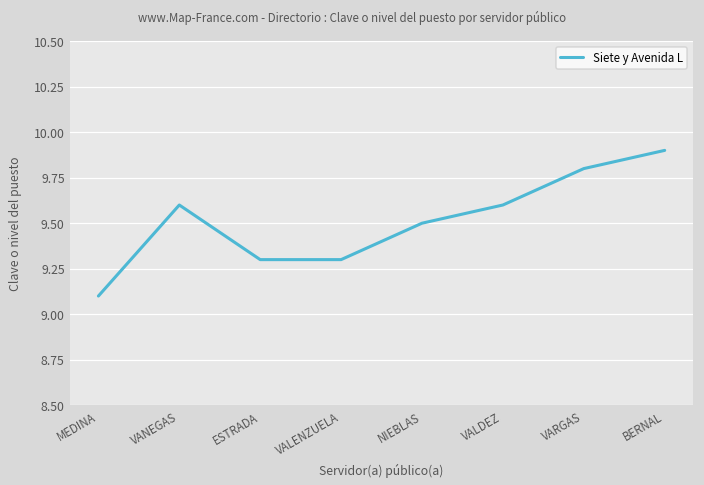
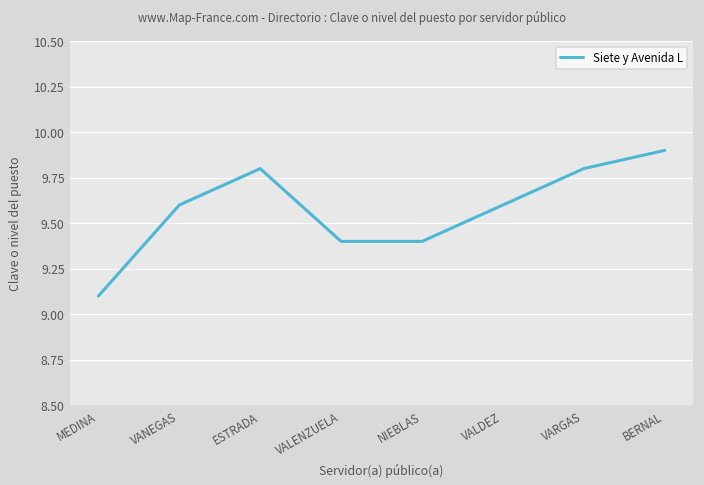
ESTRADA: 9.3 -> 9.8
VALENZUELA: 9.3 -> 9.4
NIEBLAS: 9.5 -> 9.4
